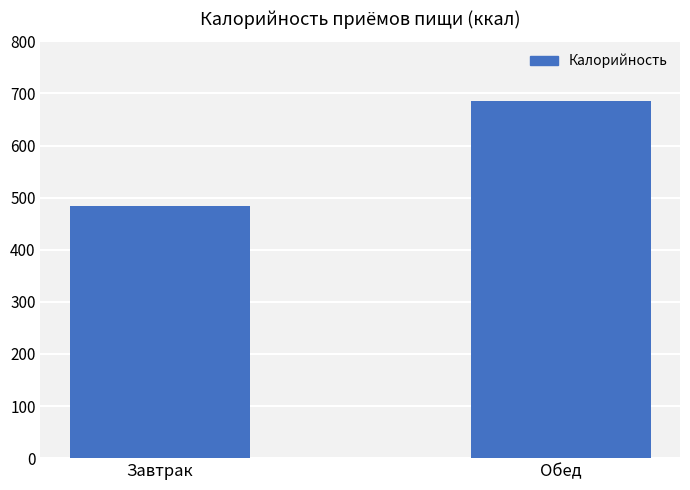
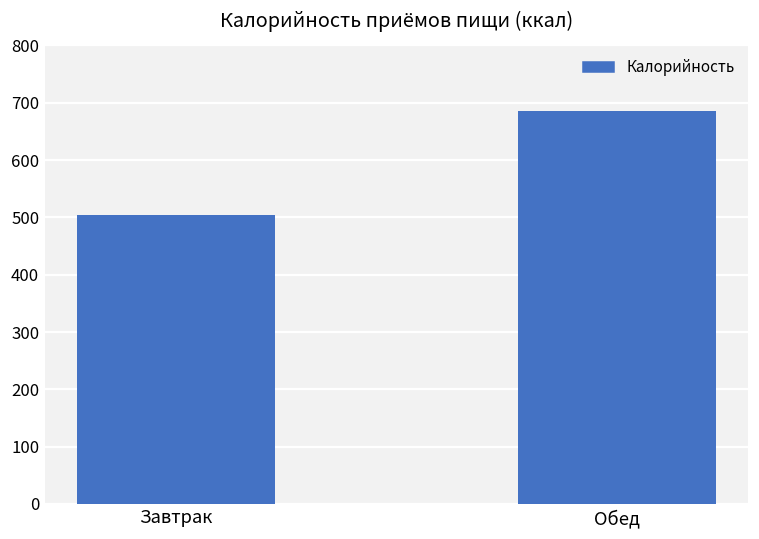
Завтрак: 480 -> 500
